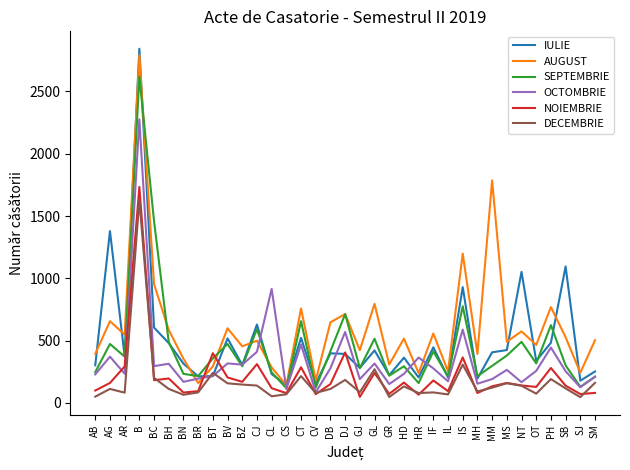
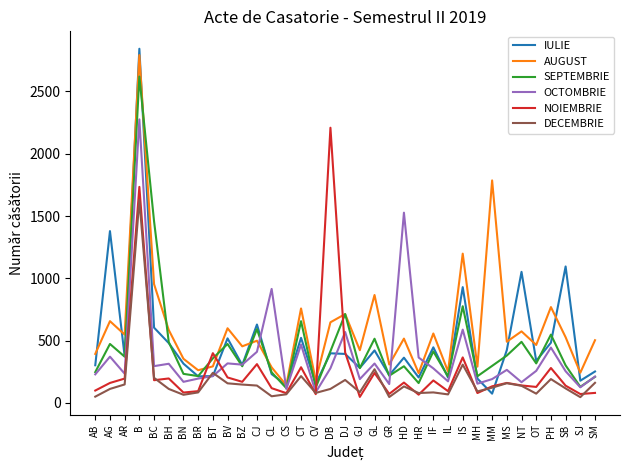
NOIEMBRIE, AR: 290 -> 200
DECEMBRIE, AR: 80 -> 150
AUGUST, BR: 160 -> 260
NOIEMBRIE, DB: 150 -> 2210
AUGUST, GL: 800 -> 870
OCTOMBRIE, HD: 230 -> 1530
AUGUST, MH: 390 -> 290
IULIE, MM: 410 -> 70
SEPTEMBRIE, PH: 620 -> 550
